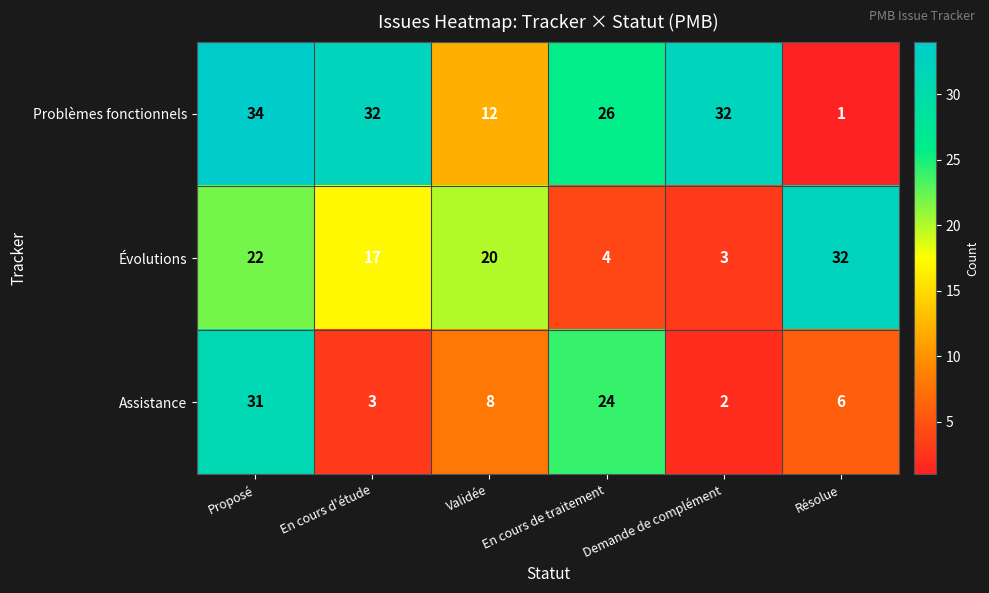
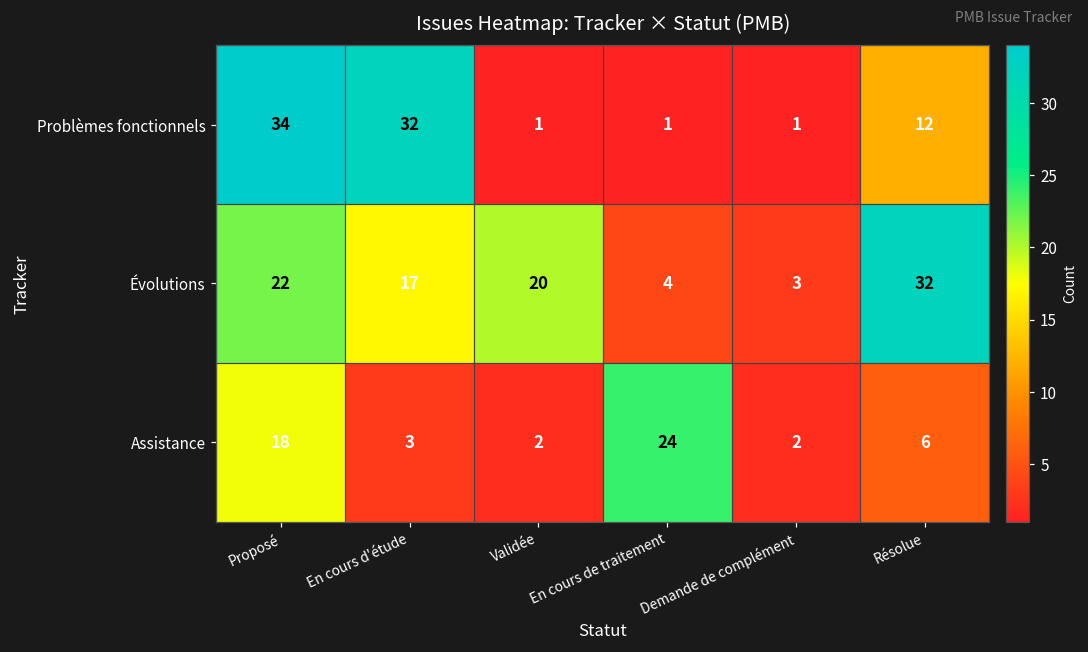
Problèmes fonctionnels, Validée: 12 -> 1
Problèmes fonctionnels, En cours de traitement: 26 -> 1
Problèmes fonctionnels, Demande de complément: 32 -> 1
Problèmes fonctionnels, Résolue: 1 -> 12
Assistance, Proposé: 31 -> 18
Assistance, Validée: 8 -> 2
